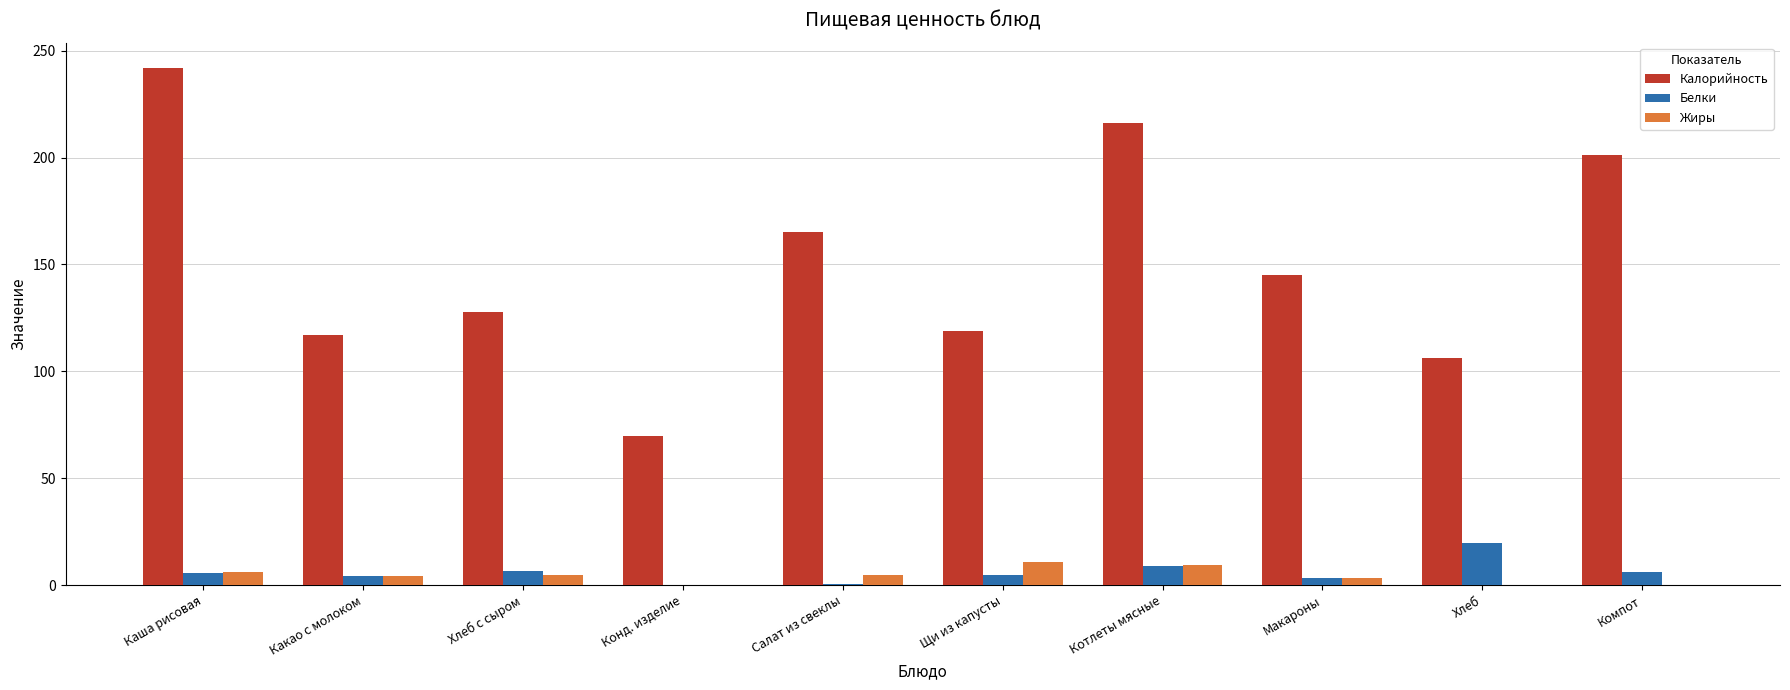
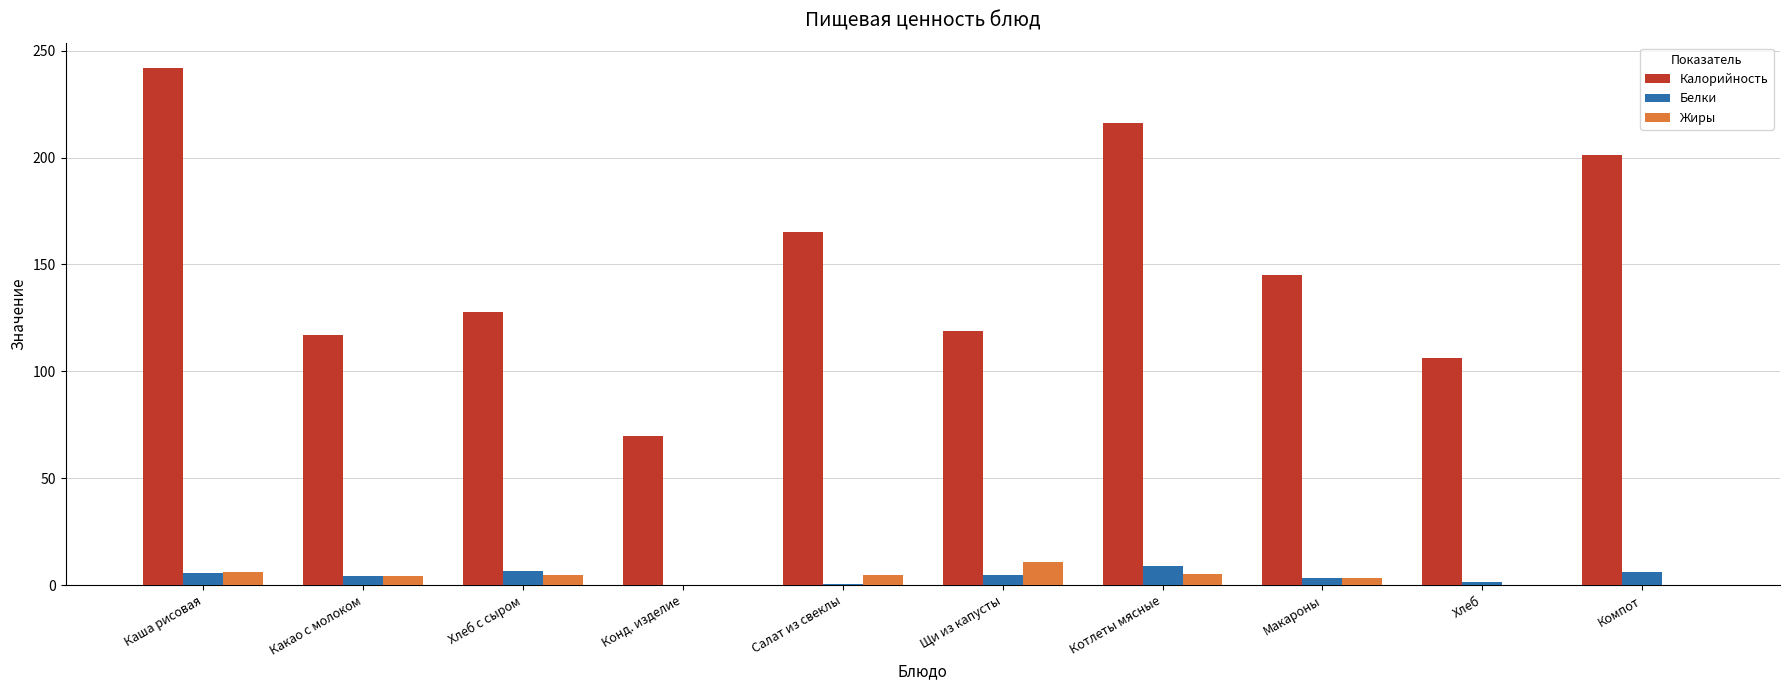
Жиры, Котлеты мясные: 9 -> 5
Белки, Хлеб: 20 -> 1
